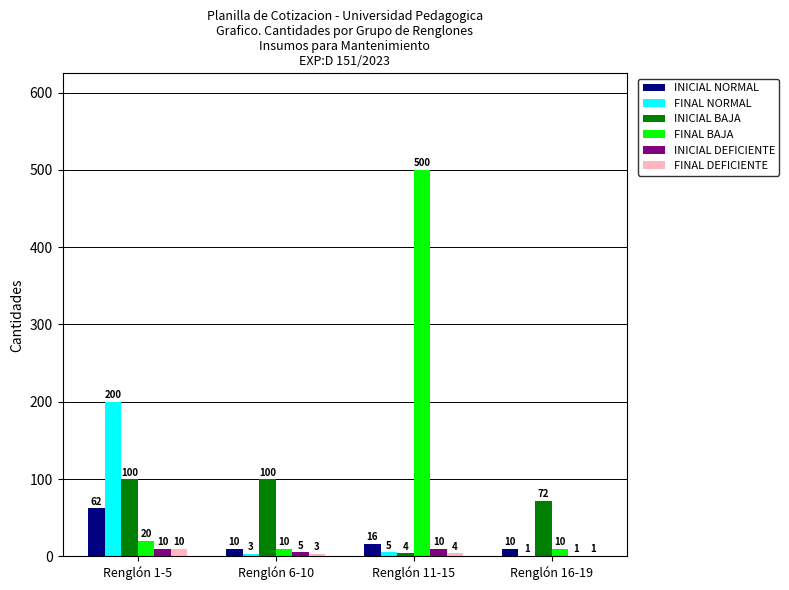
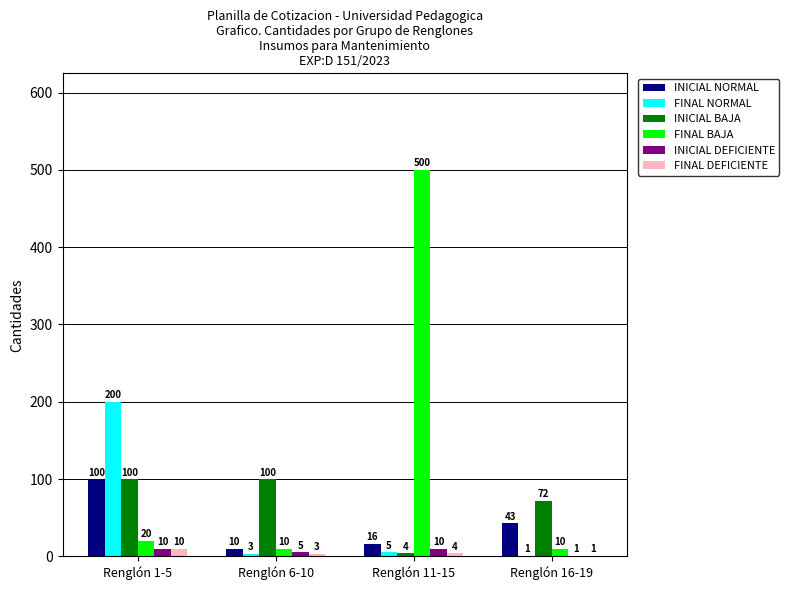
INICIAL NORMAL, Renglón 1-5: 62 -> 100
INICIAL NORMAL, Renglón 16-19: 10 -> 43
